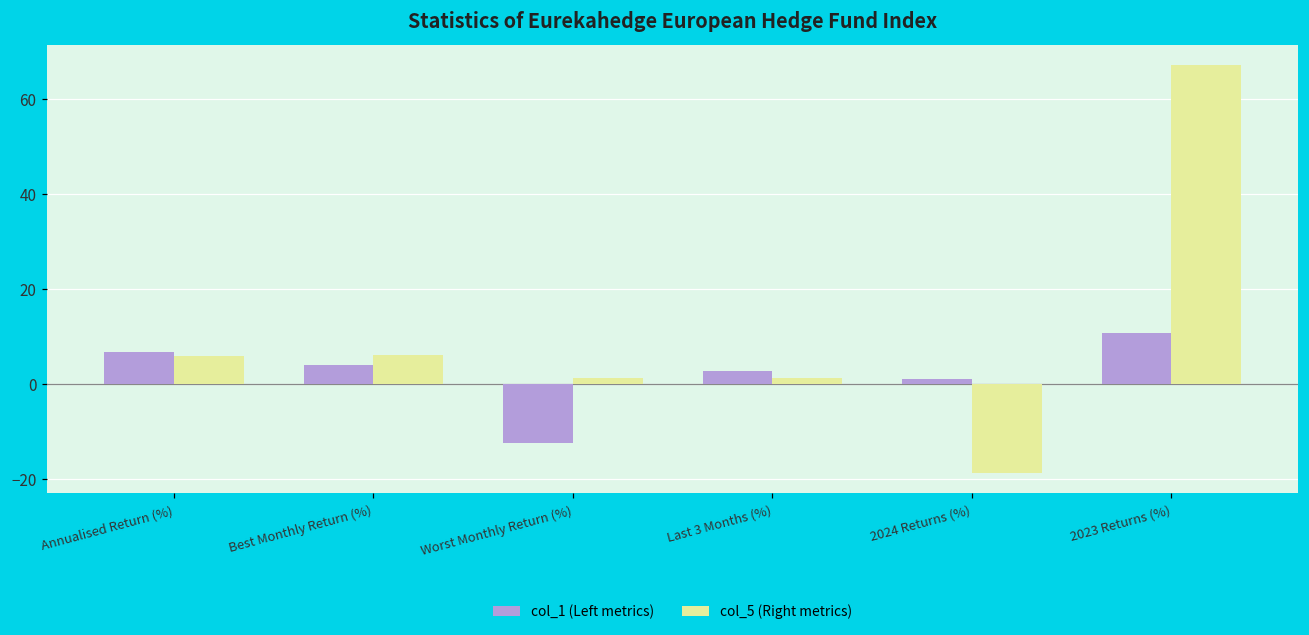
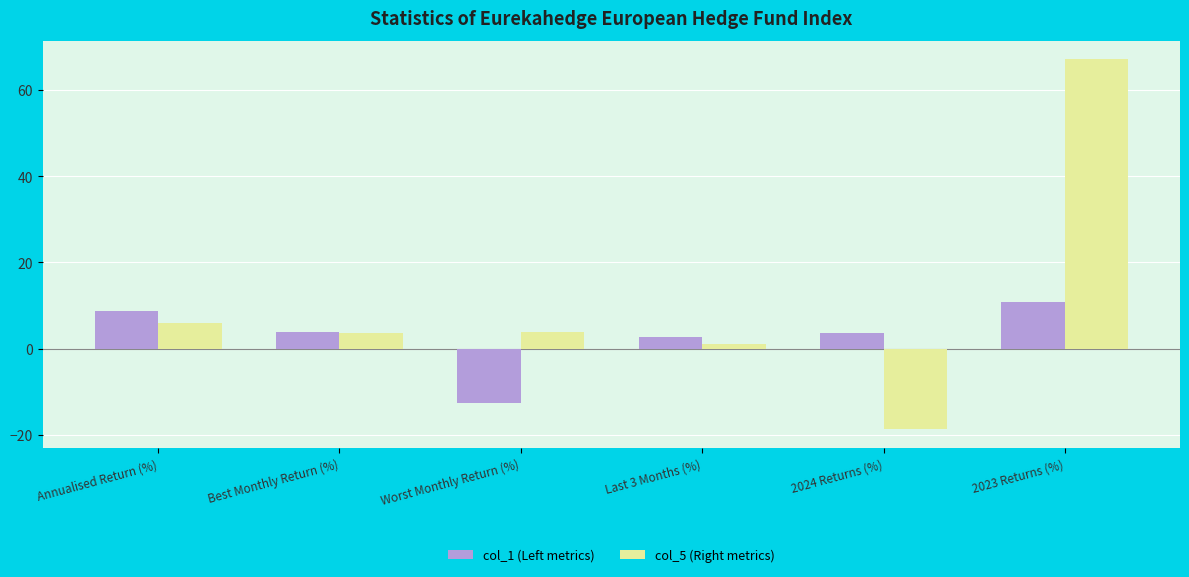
col_1 (Left metrics), Annualised Return (%): 7 -> 9
col_5 (Right metrics), Best Monthly Return (%): 6 -> 4
col_5 (Right metrics), Worst Monthly Return (%): 1 -> 4
col_1 (Left metrics), 2024 Returns (%): 1 -> 4
